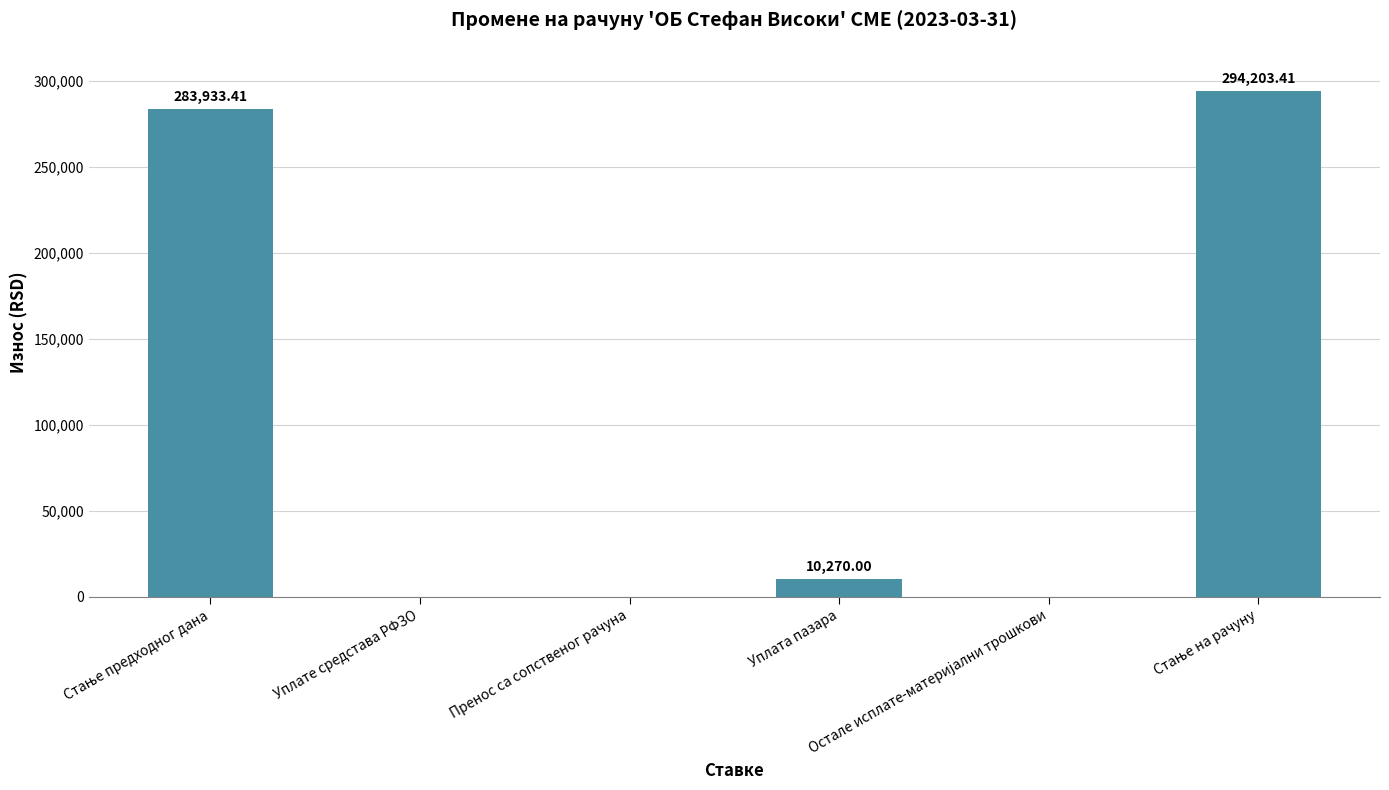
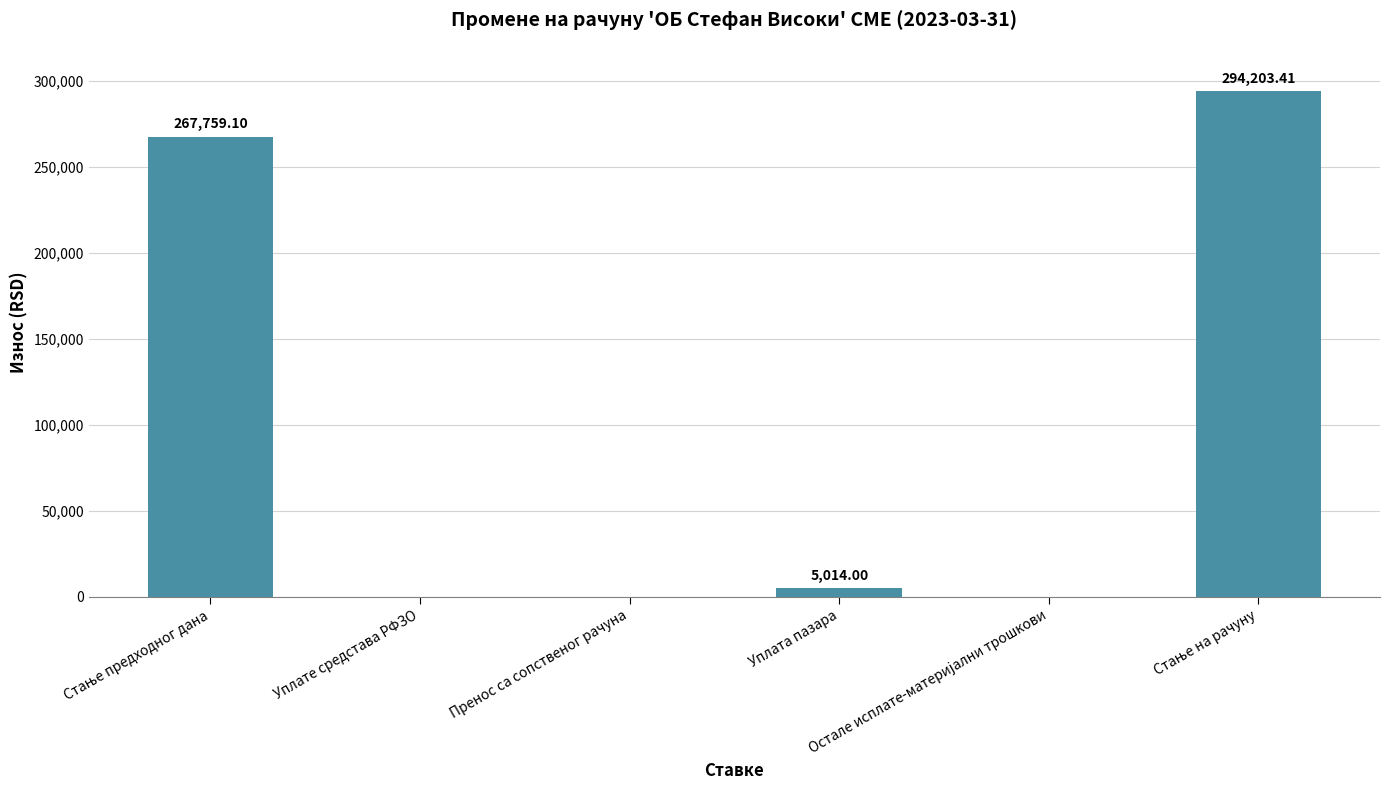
Стање предходног дана: 283,933.41 -> 267,759.10
Уплата пазара: 10,270.00 -> 5,014.00
